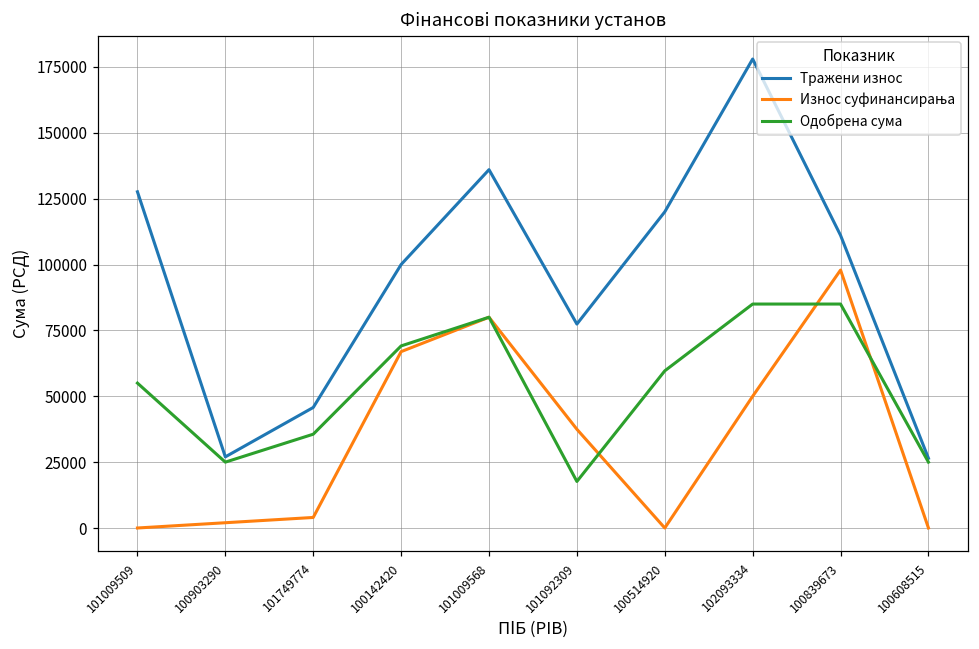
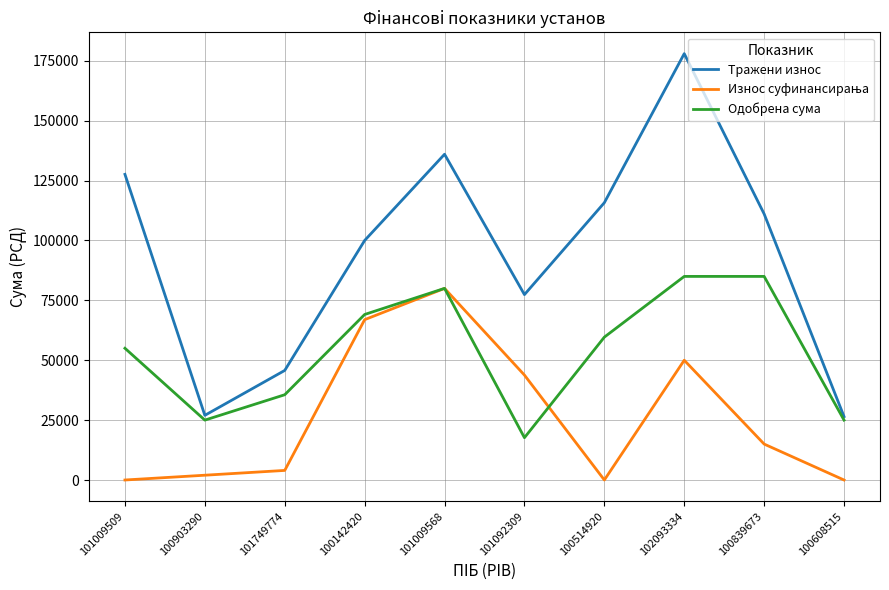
Износ суфинансирања, 101092309: 37000 -> 44000
Тражени износ, 100514920: 120000 -> 116000
Износ суфинансирања, 100839673: 98000 -> 15000
